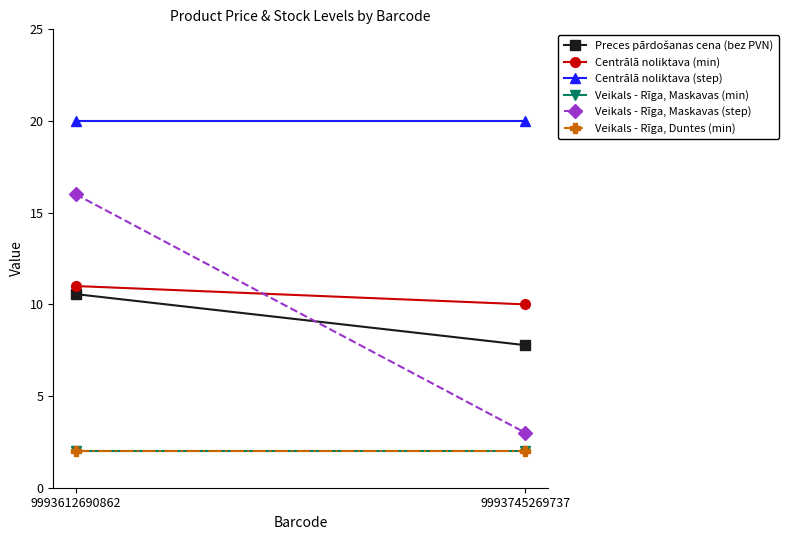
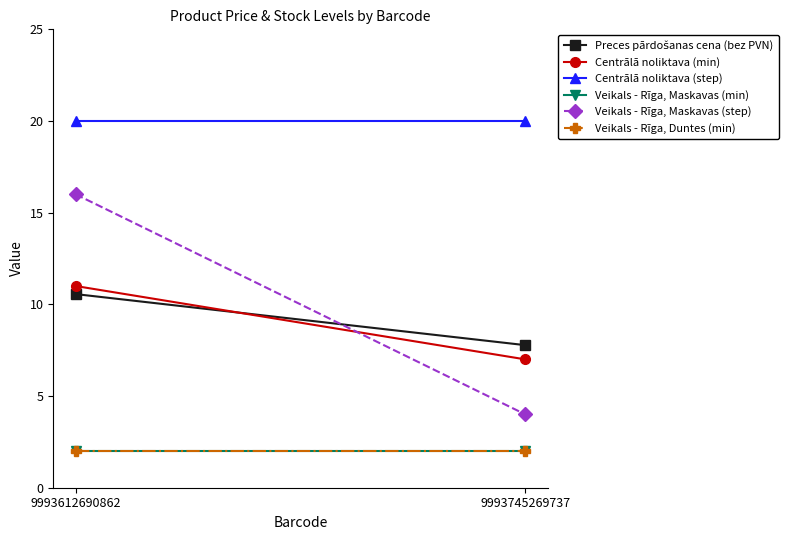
Centrālā noliktava (min), 9993745269737: 10 -> 7
Veikals - Rīga, Maskavas (step), 9993745269737: 3 -> 4
